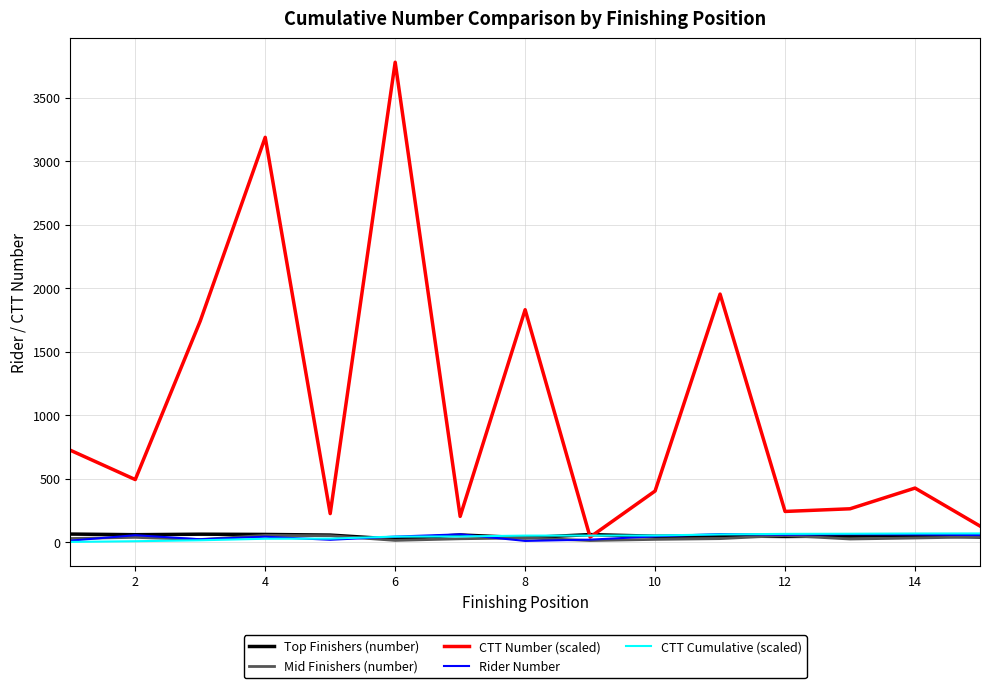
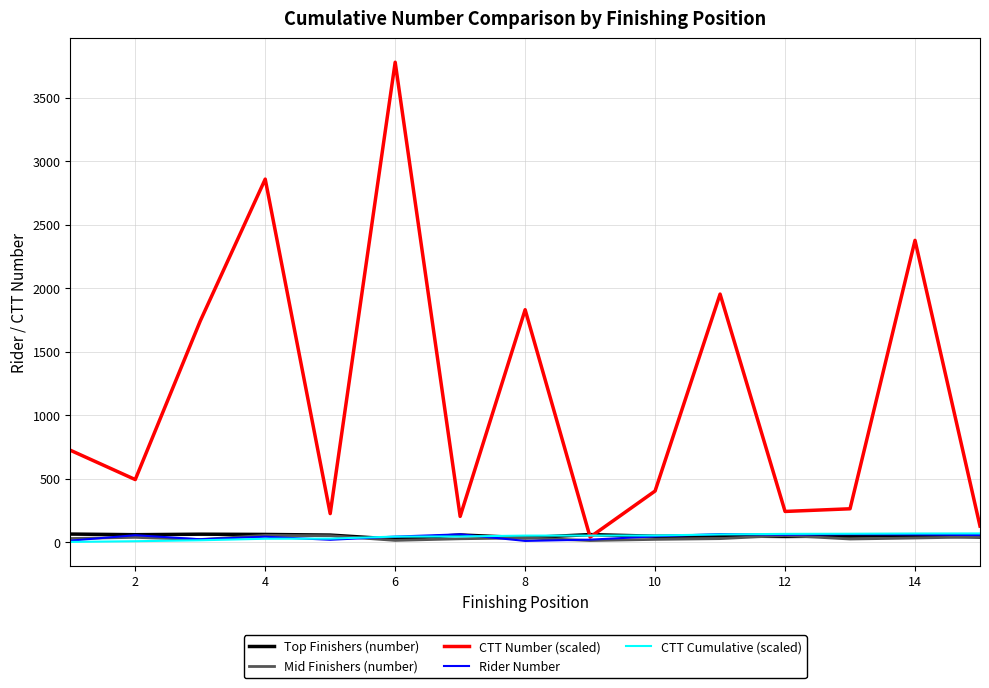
CTT Number (scaled), 4: 3190 -> 2860
CTT Number (scaled), 14: 430 -> 2380
